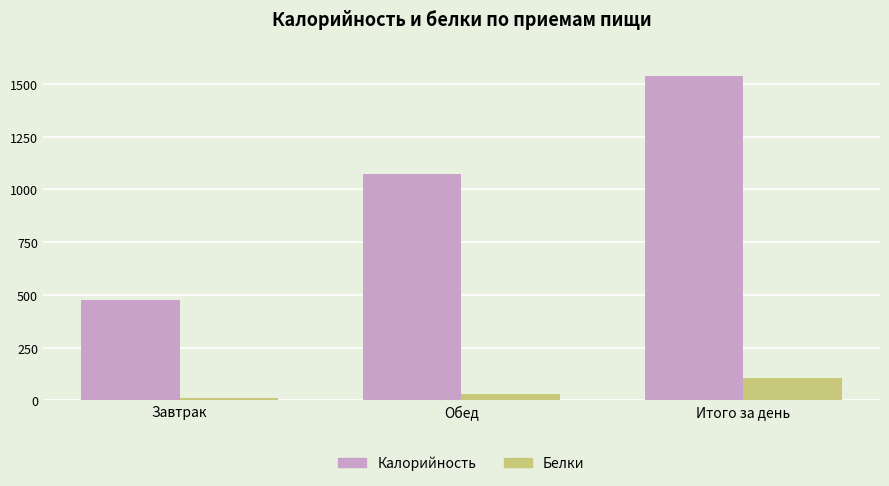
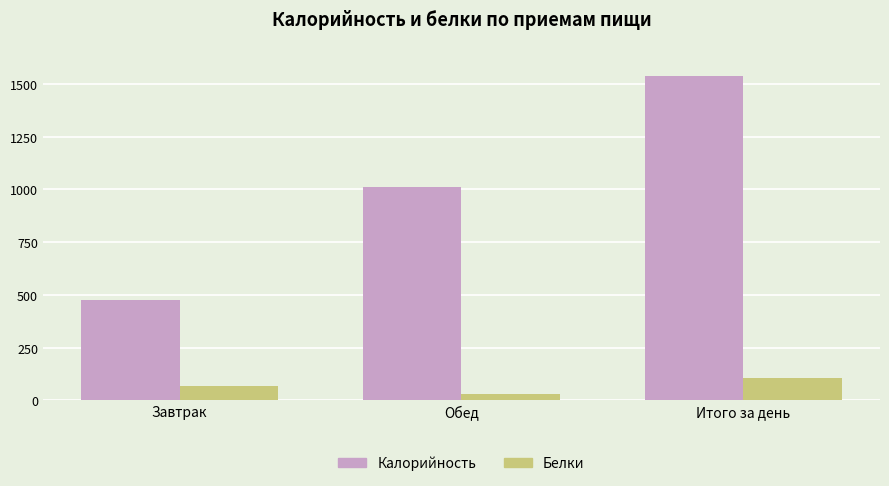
Белки, Завтрак: 10 -> 70
Калорийность, Обед: 1070 -> 1010
